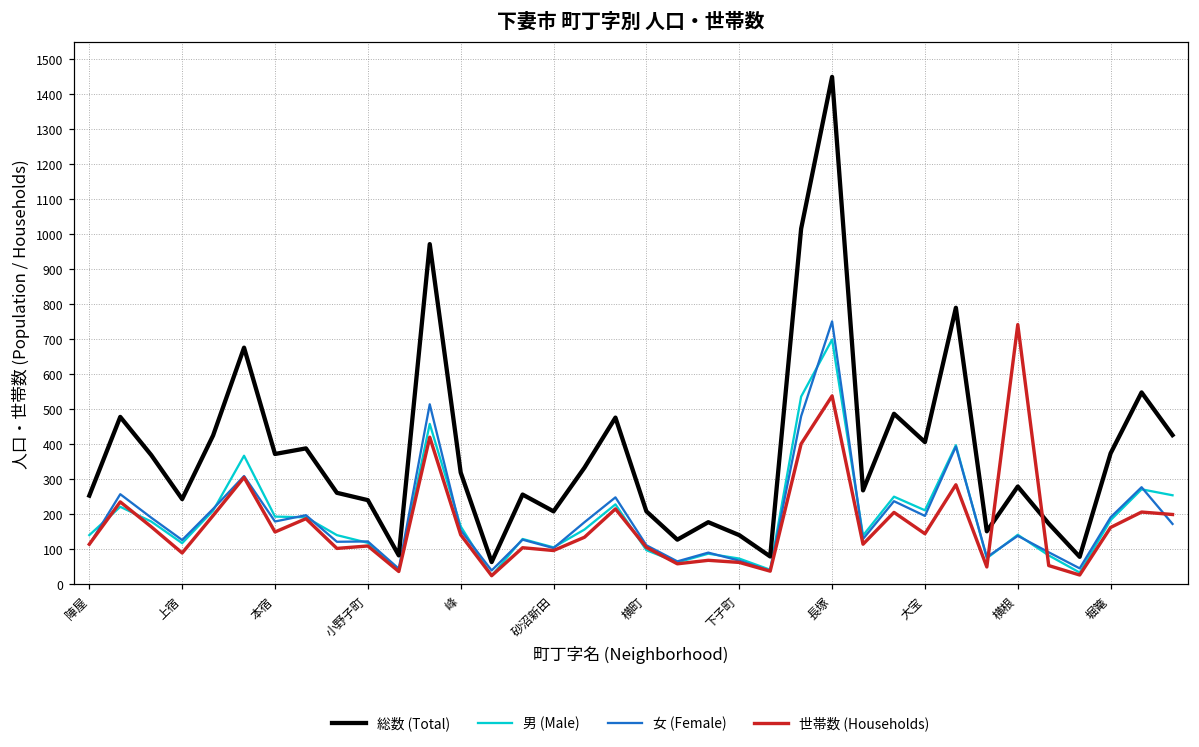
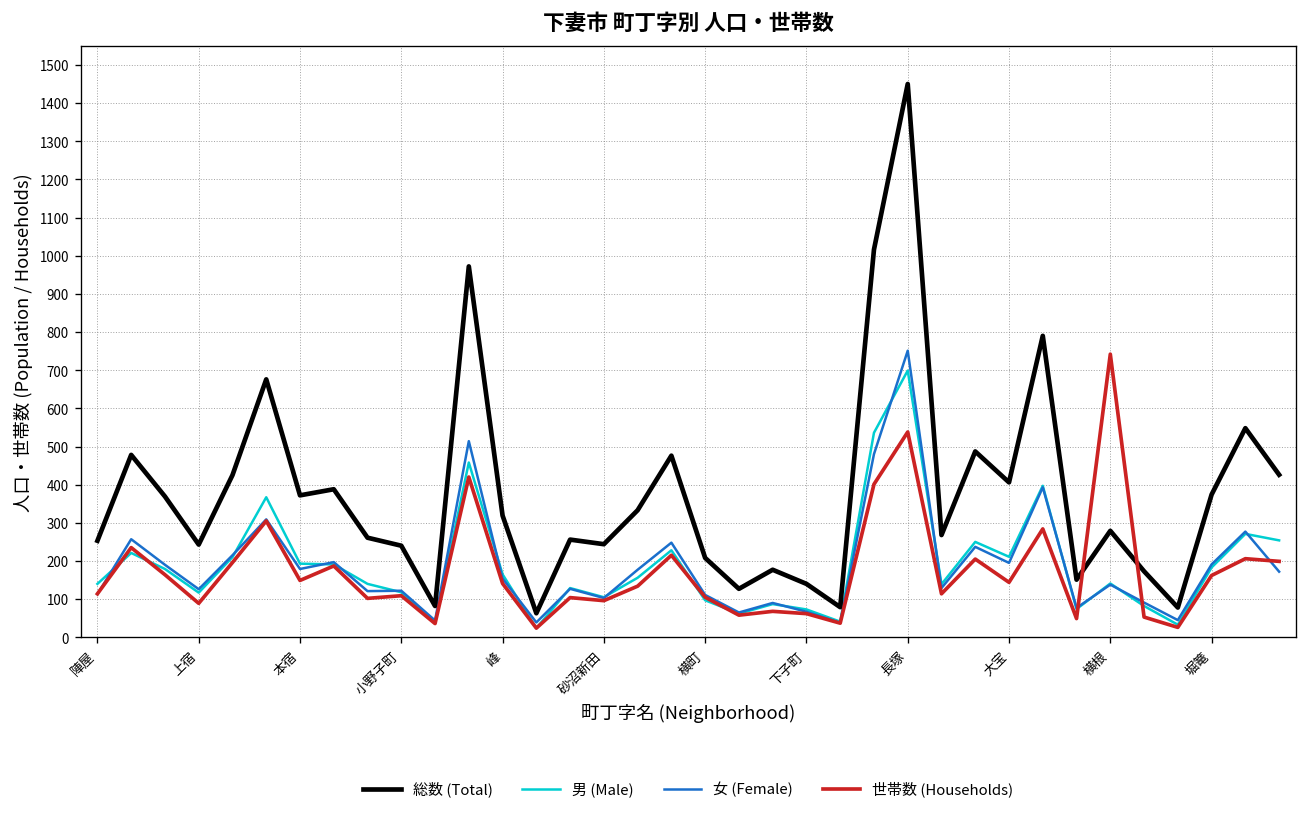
総数 (Total), 砂沼新田: 210 -> 240
